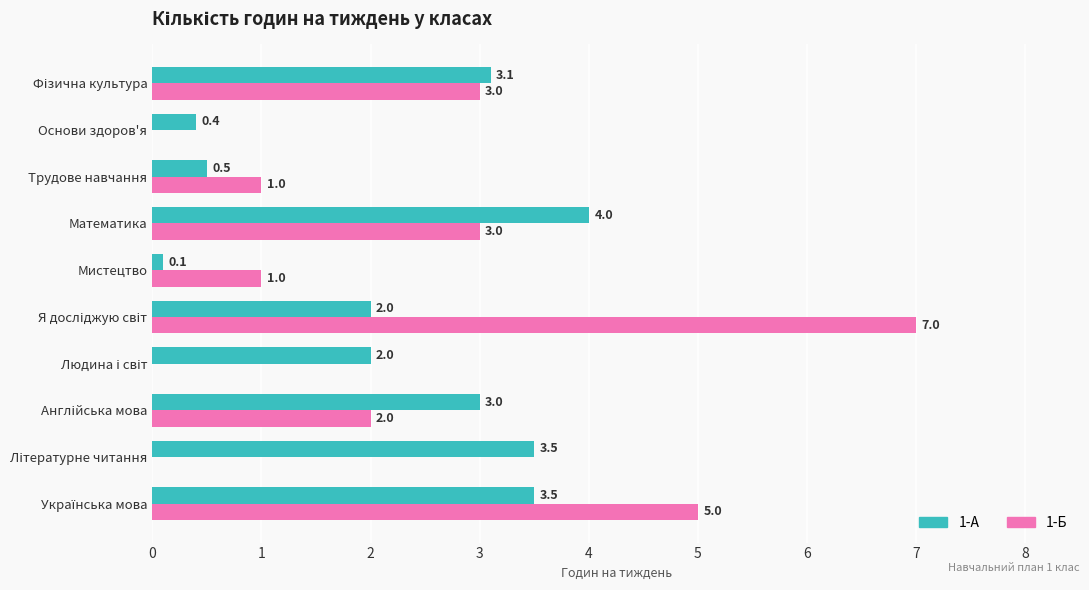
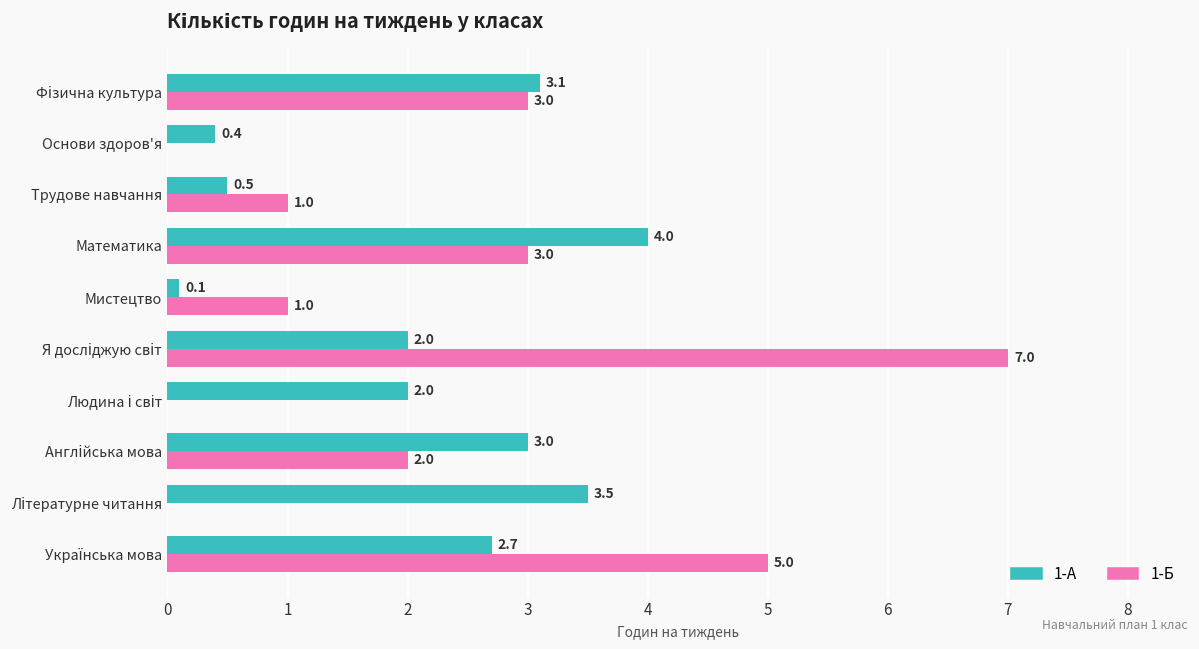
1-А, Українська мова: 3.5 -> 2.7
